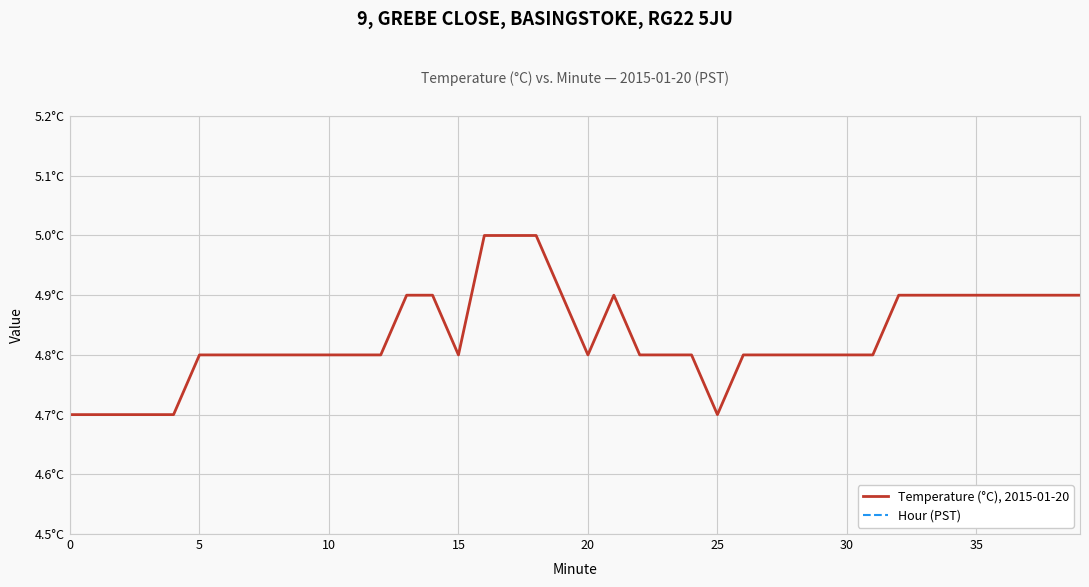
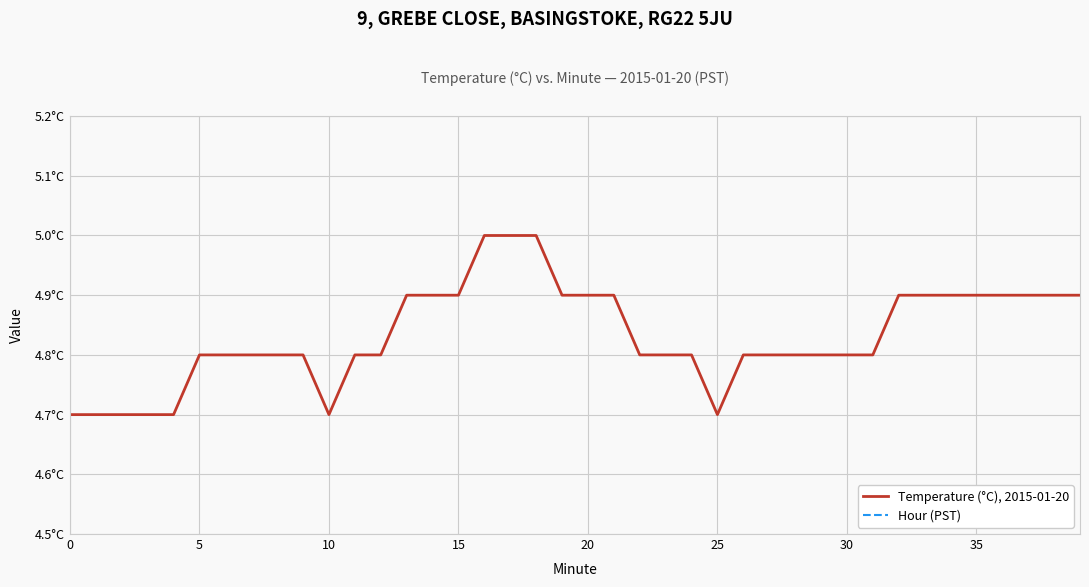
Temperature (°C), 2015-01-20, 10: 4.8°C -> 4.7°C
Temperature (°C), 2015-01-20, 15: 4.8°C -> 4.9°C
Temperature (°C), 2015-01-20, 20: 4.8°C -> 4.9°C
